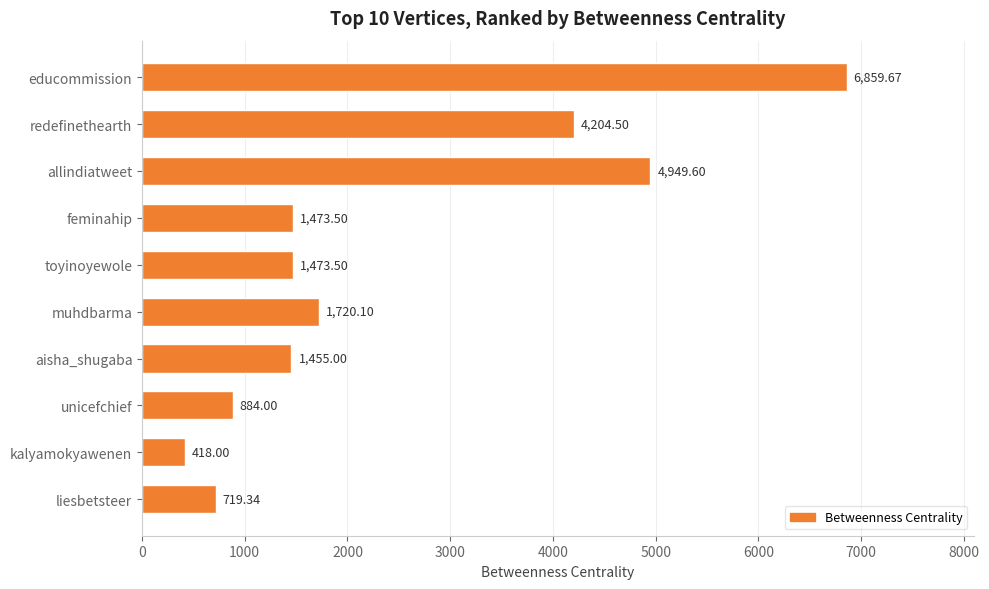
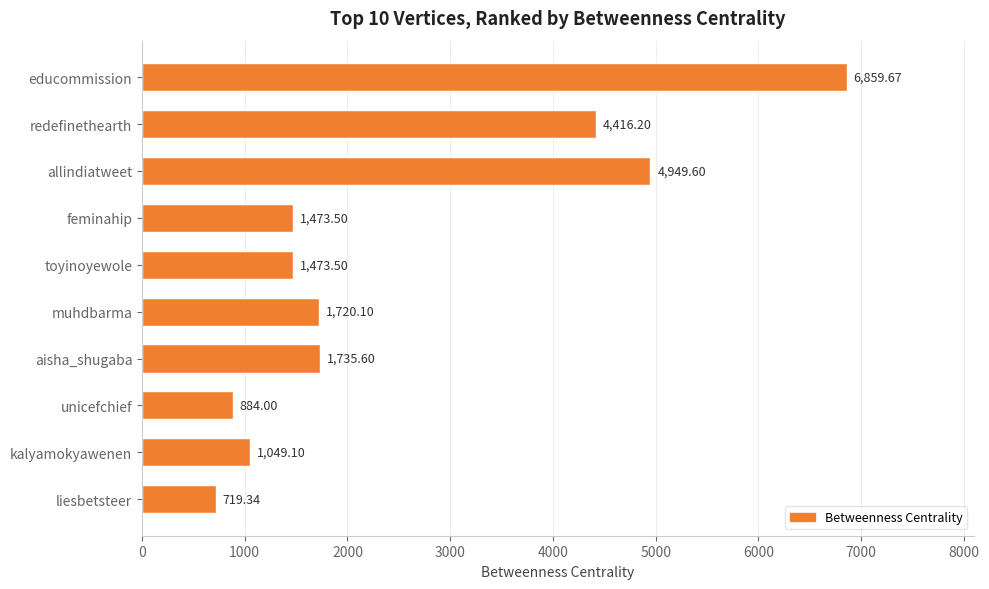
redefinethearth: 4,204.50 -> 4,416.20
aisha_shugaba: 1,455.00 -> 1,735.60
kalyamokyawenen: 418.00 -> 1,049.10
